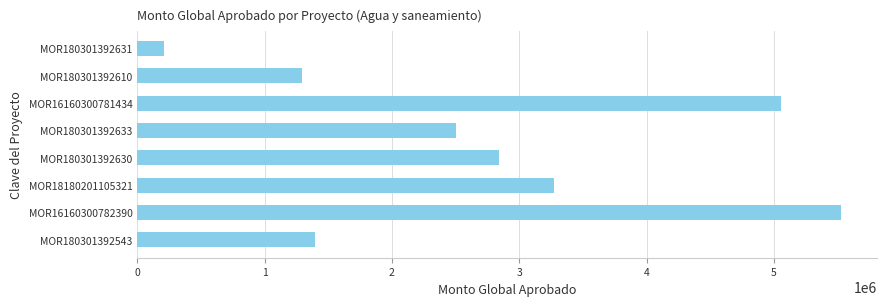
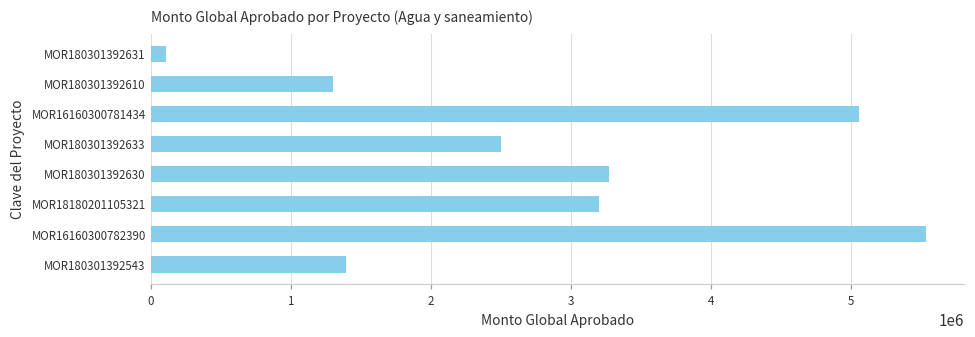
MOR180301392631: 210000 -> 110000
MOR180301392630: 2840000 -> 3270000
MOR18180201105321: 3270000 -> 3200000
